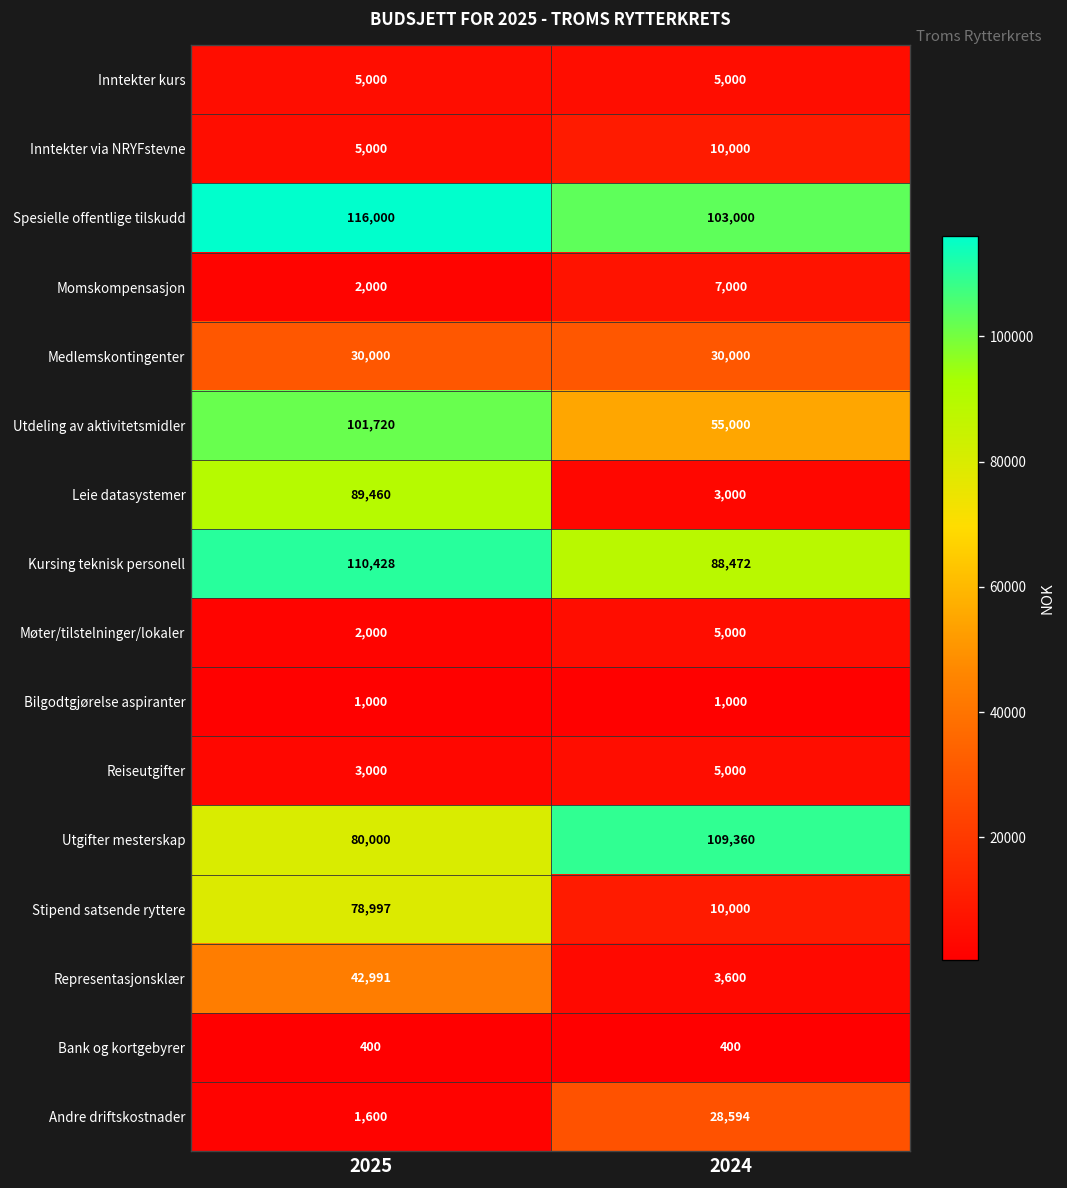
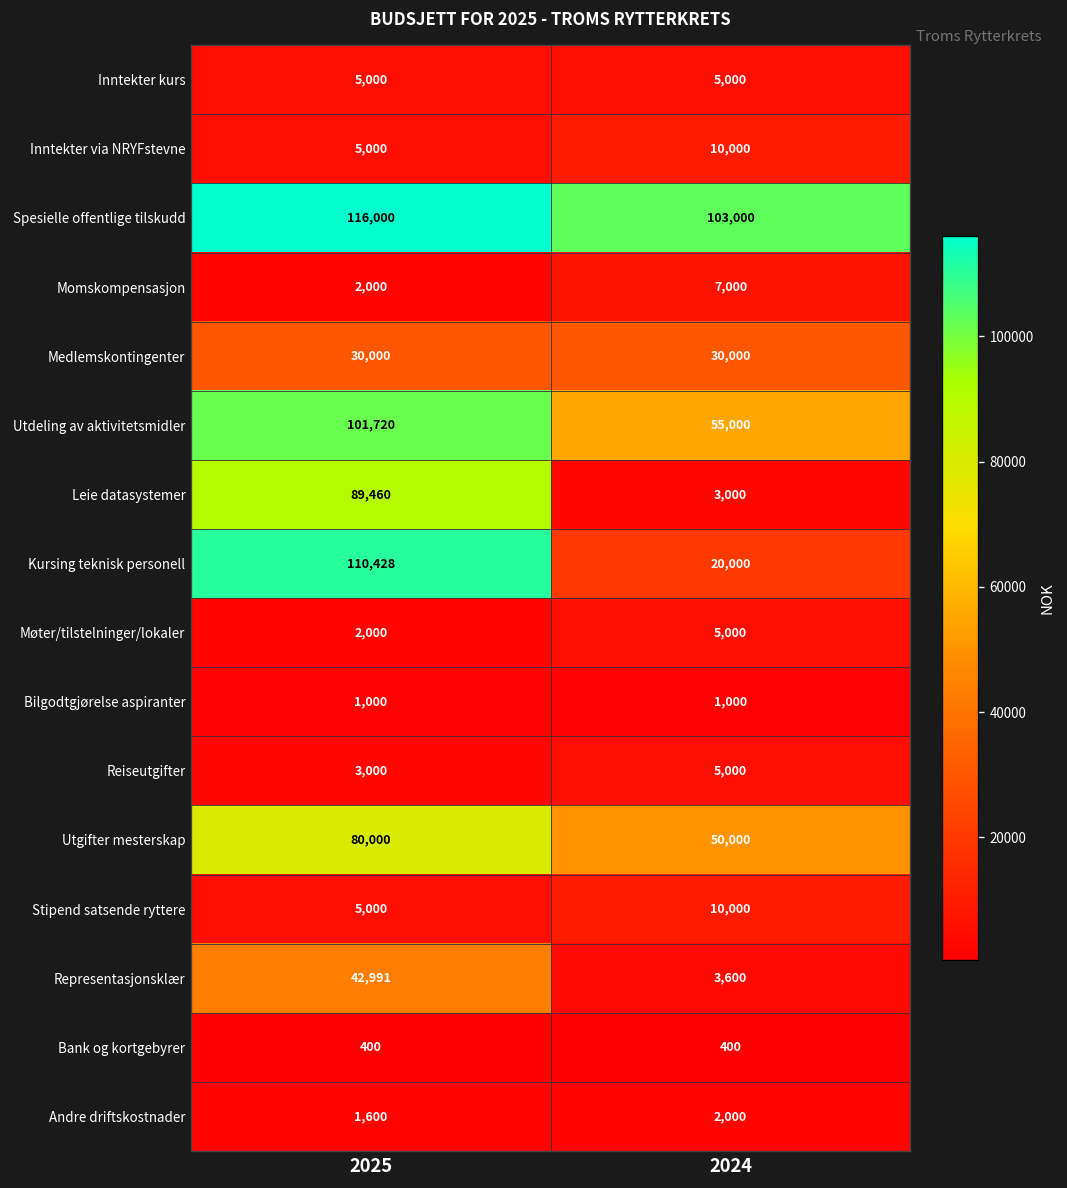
Kursing teknisk personell, 2024: 88,472 -> 20,000
Utgifter mesterskap, 2024: 109,360 -> 50,000
Stipend satsende ryttere, 2025: 78,997 -> 5,000
Andre driftskostnader, 2024: 28,594 -> 2,000
